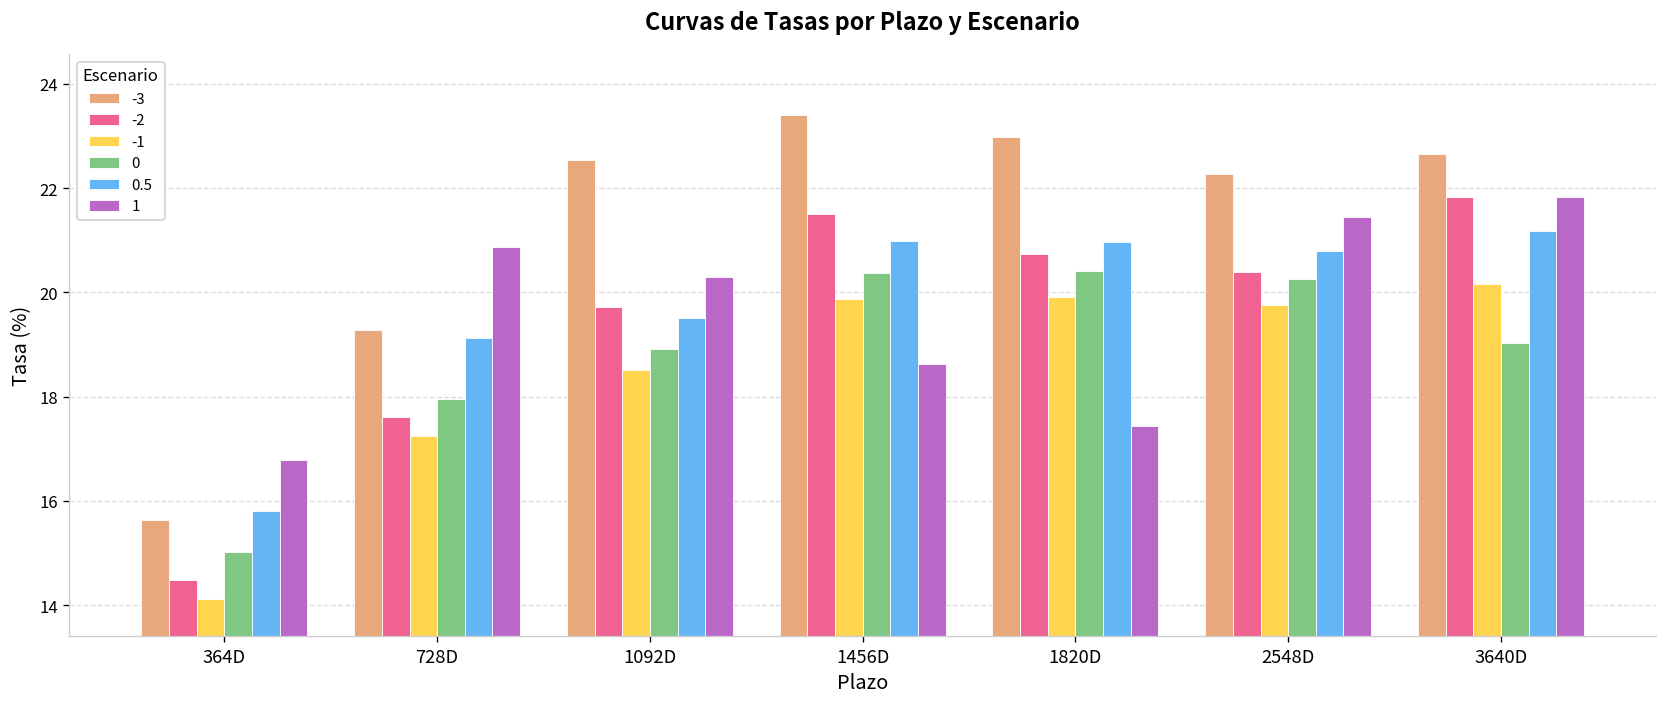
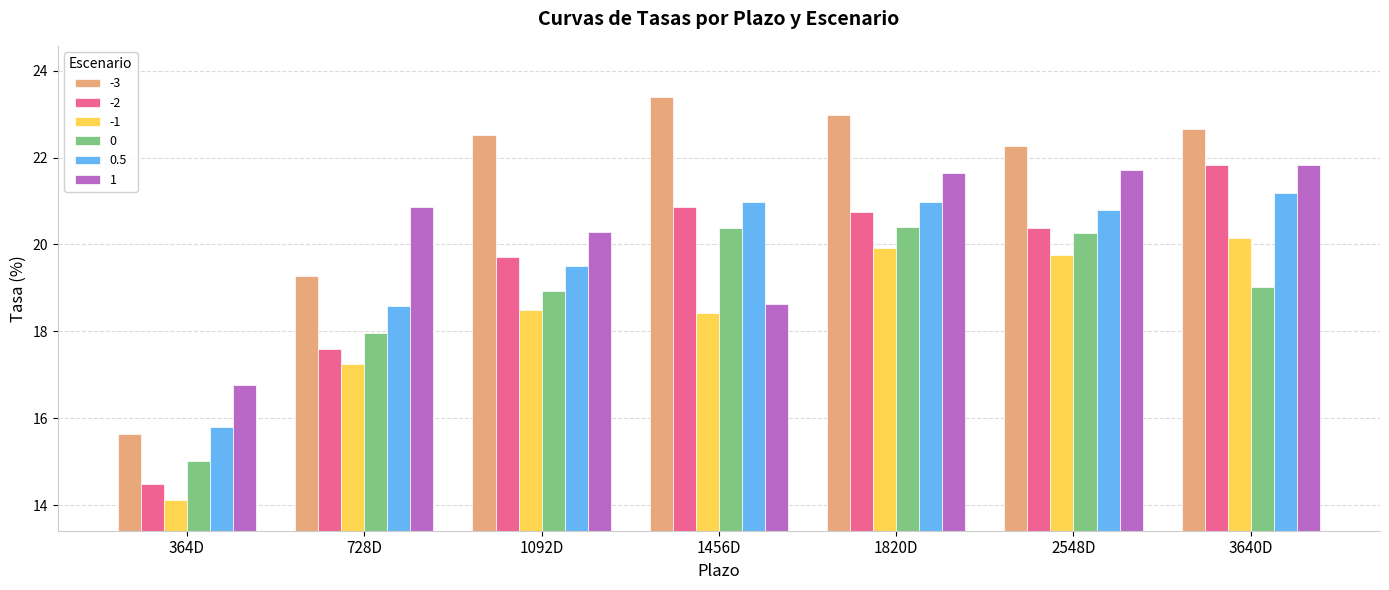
0.5, 728D: 19.1 -> 18.6
-2, 1456D: 21.5 -> 20.9
-1, 1456D: 19.9 -> 18.4
1, 1820D: 17.4 -> 21.7
1, 2548D: 21.4 -> 21.7
